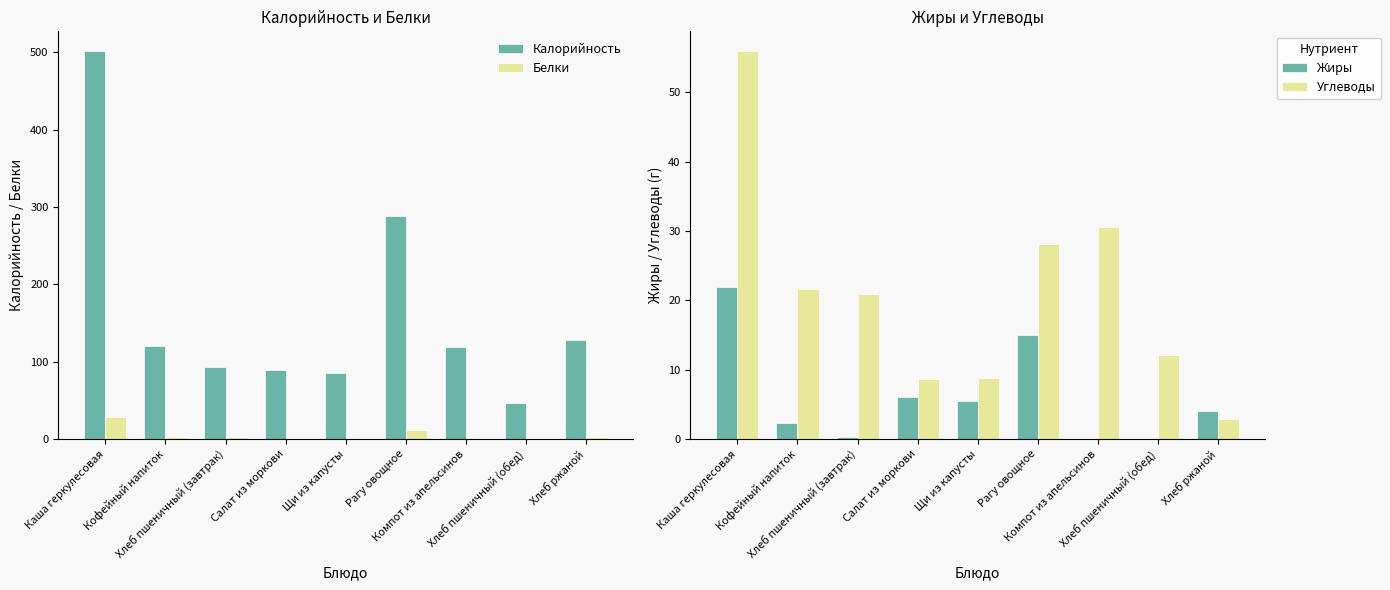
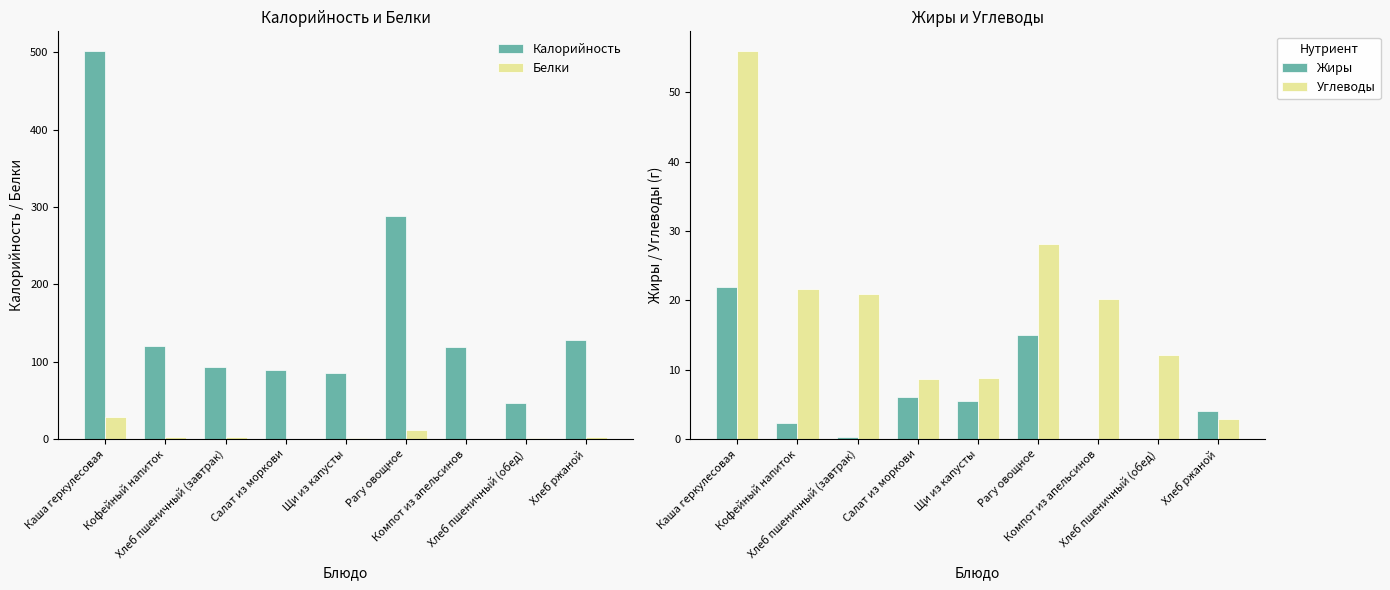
Жиры и Углеводы, Углеводы, Компот из апельсинов: 31 -> 20
